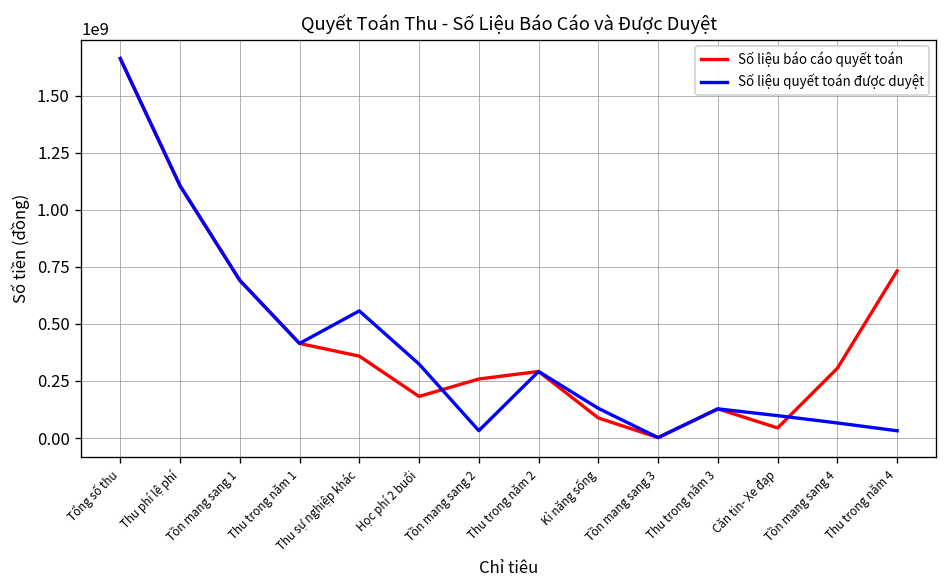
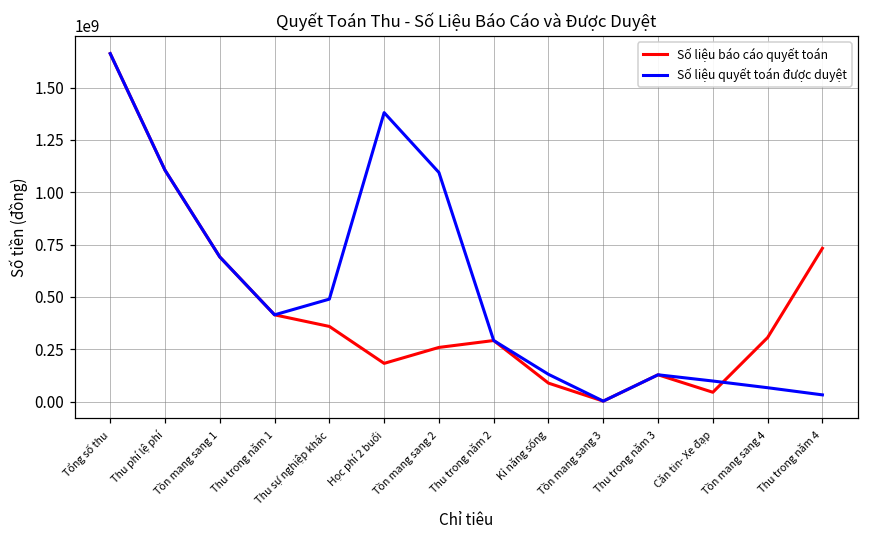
Số liệu quyết toán được duyệt, Thu sự nghiệp khác: 560000000 -> 490000000
Số liệu quyết toán được duyệt, Học phí 2 buổi: 320000000 -> 1380000000
Số liệu quyết toán được duyệt, Tồn mang sang 2: 30000000 -> 1090000000
